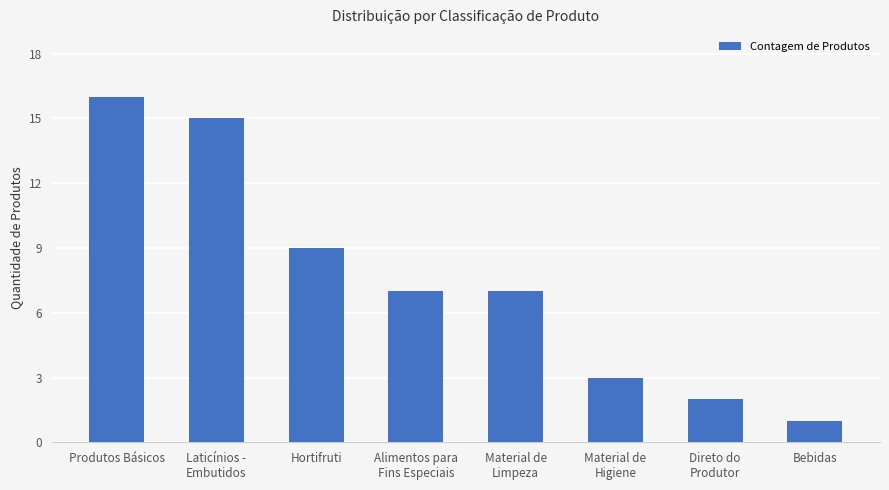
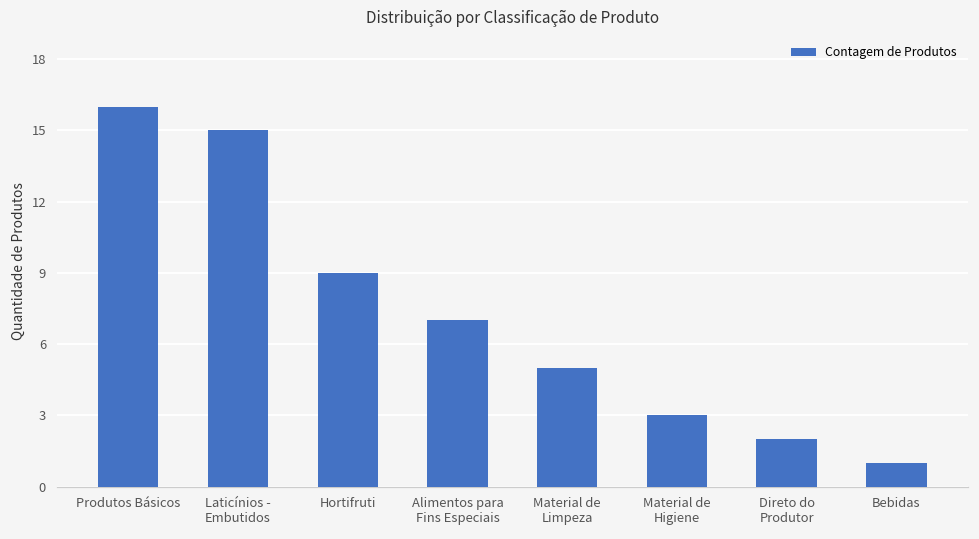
Material de Limpeza: 7 -> 5
